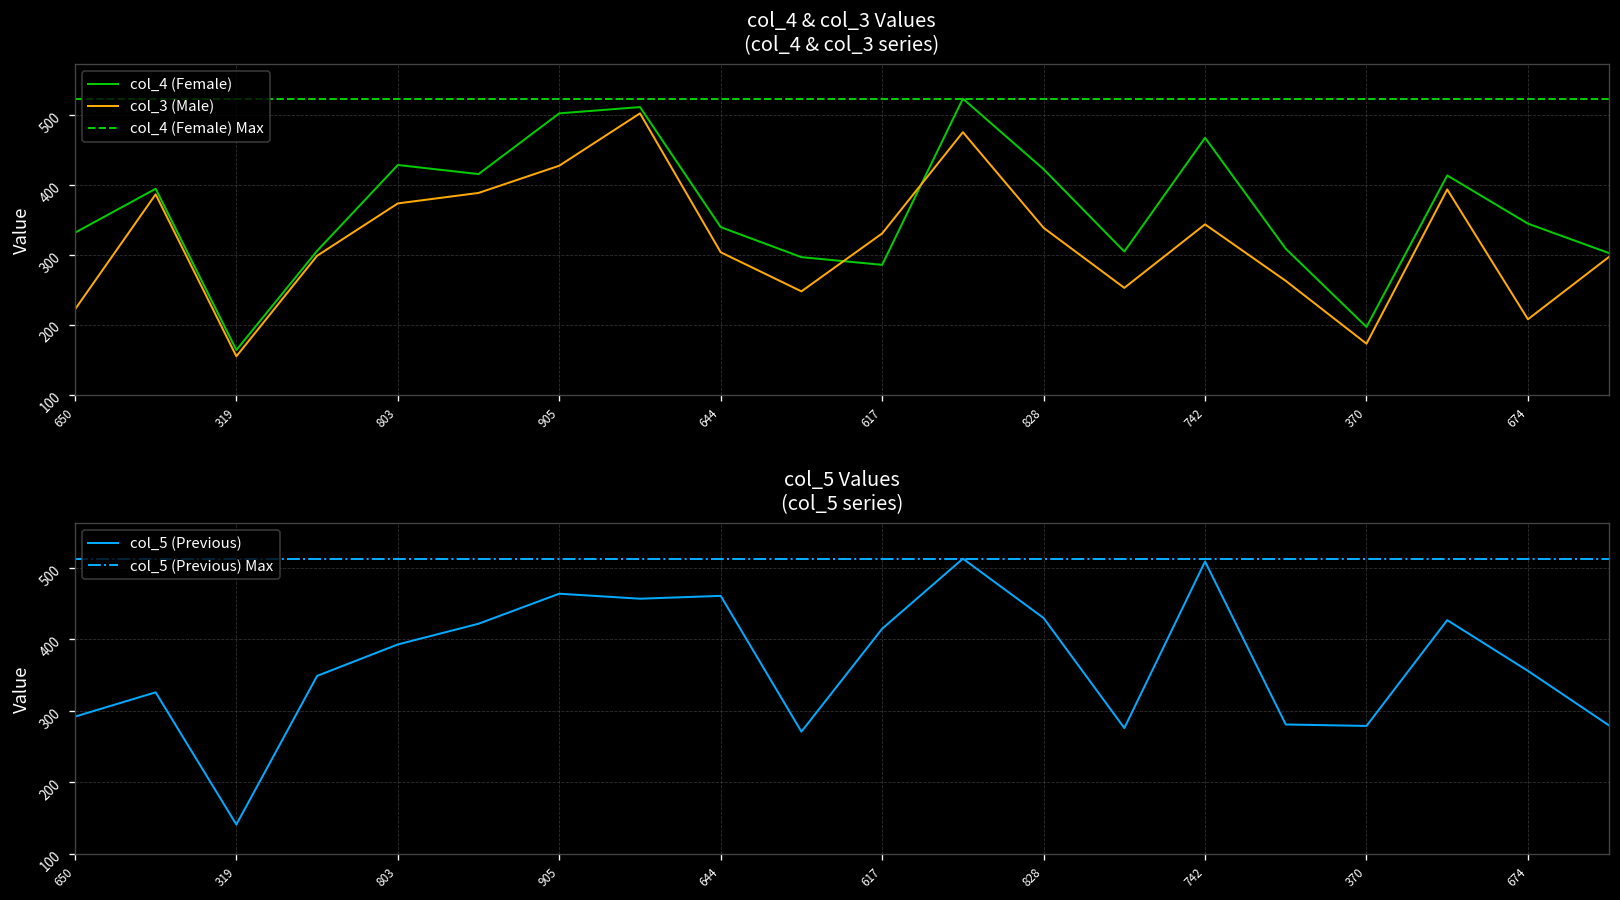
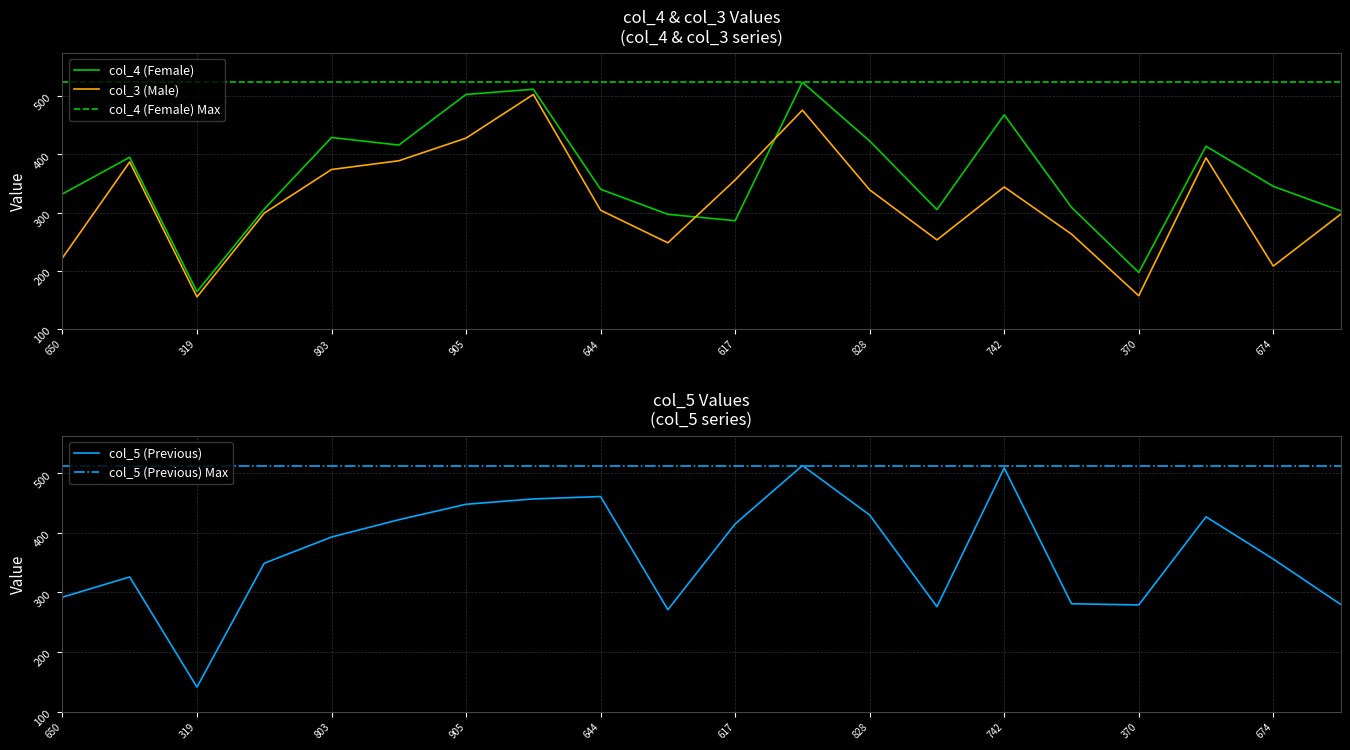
col_4 & col_3 Values (col_4 & col_3 series), col_3 (Male), 617: 330 -> 360
col_4 & col_3 Values (col_4 & col_3 series), col_3 (Male), 370: 170 -> 160
col_5 Values (col_5 series), 905: 460 -> 450
